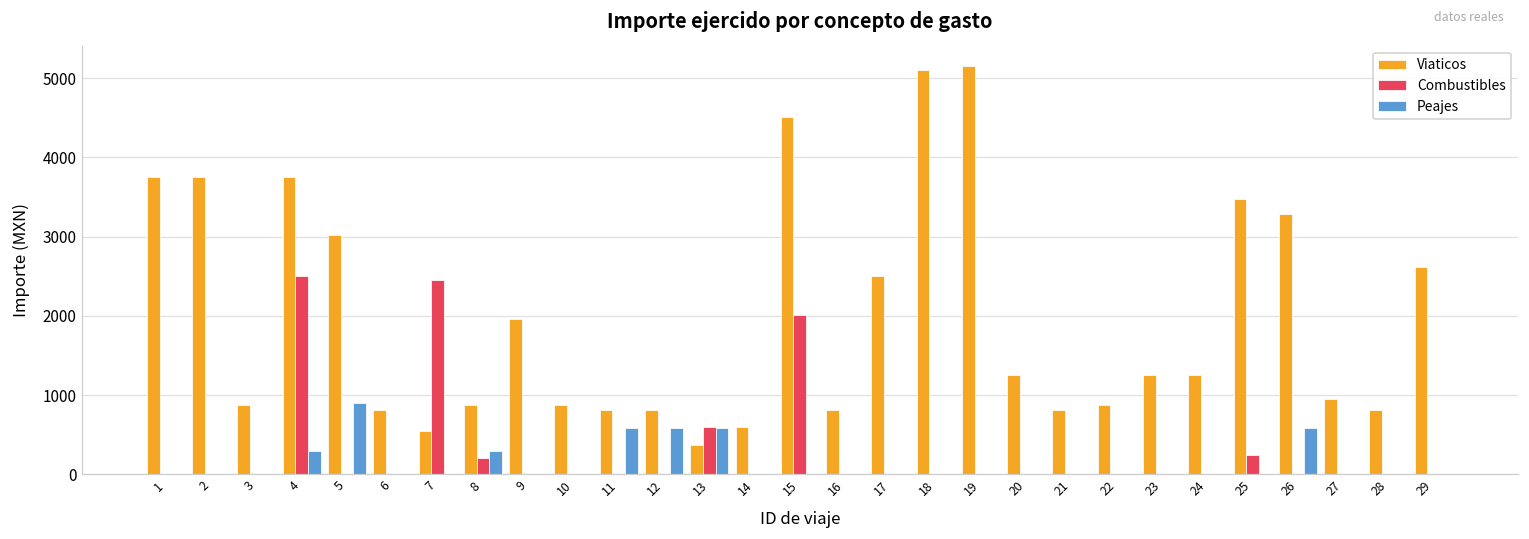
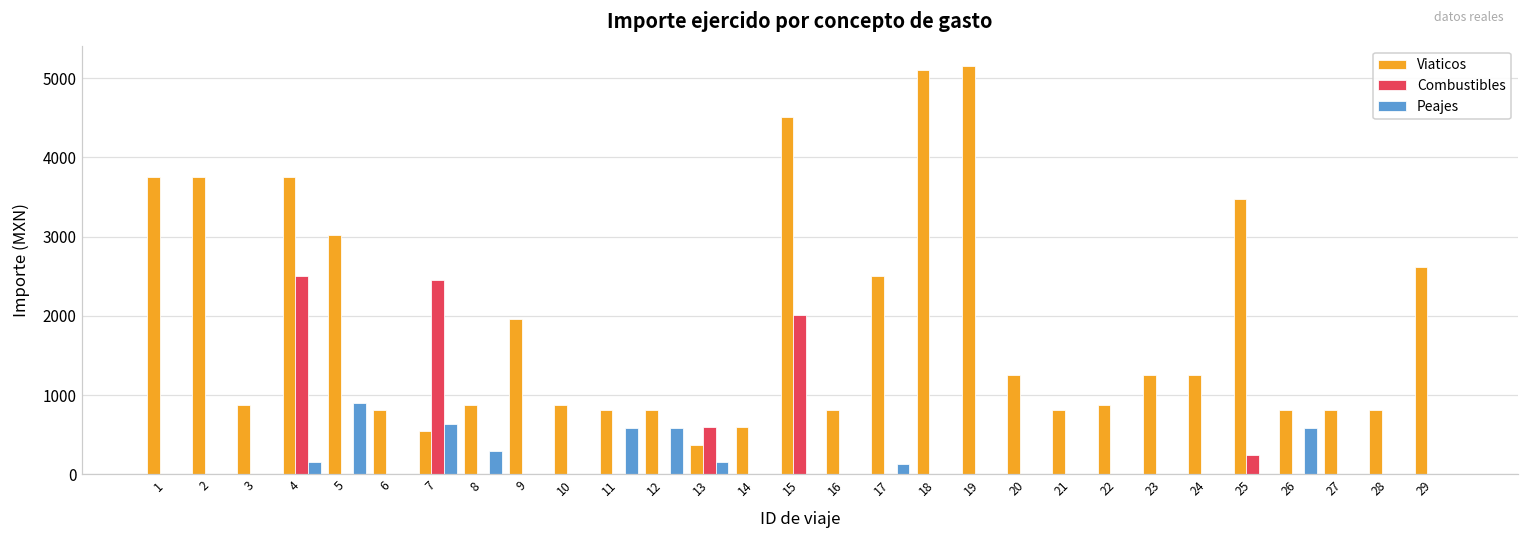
Peajes, 4: 300 -> 200
Peajes, 7: 0 -> 600
Combustibles, 8: 200 -> 0
Peajes, 13: 600 -> 200
Peajes, 17: 0 -> 100
Viaticos, 26: 3300 -> 800
Viaticos, 27: 1000 -> 800
